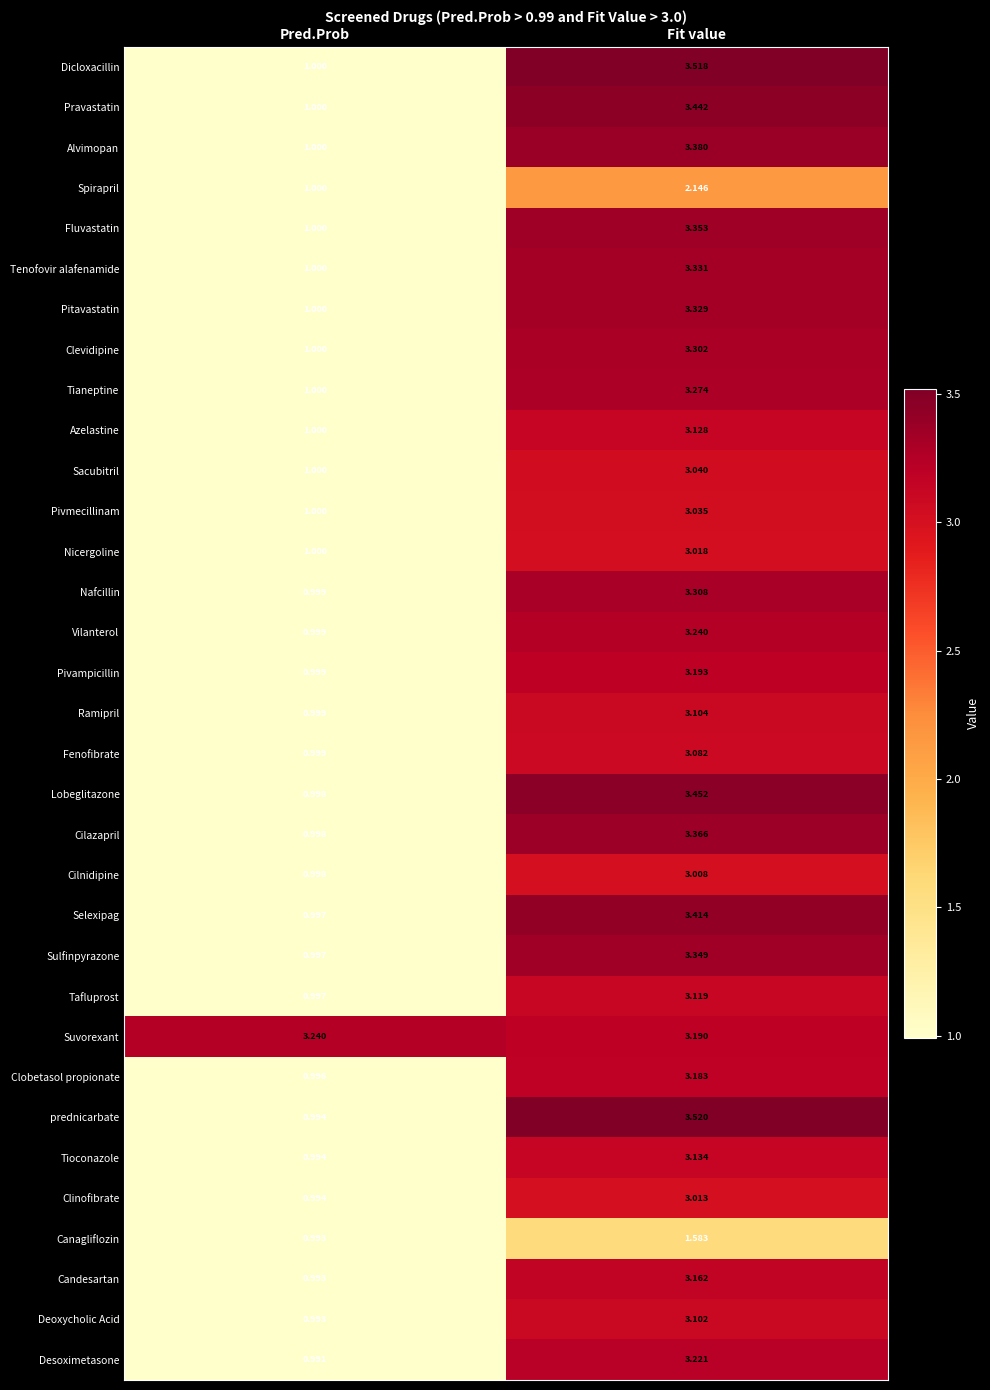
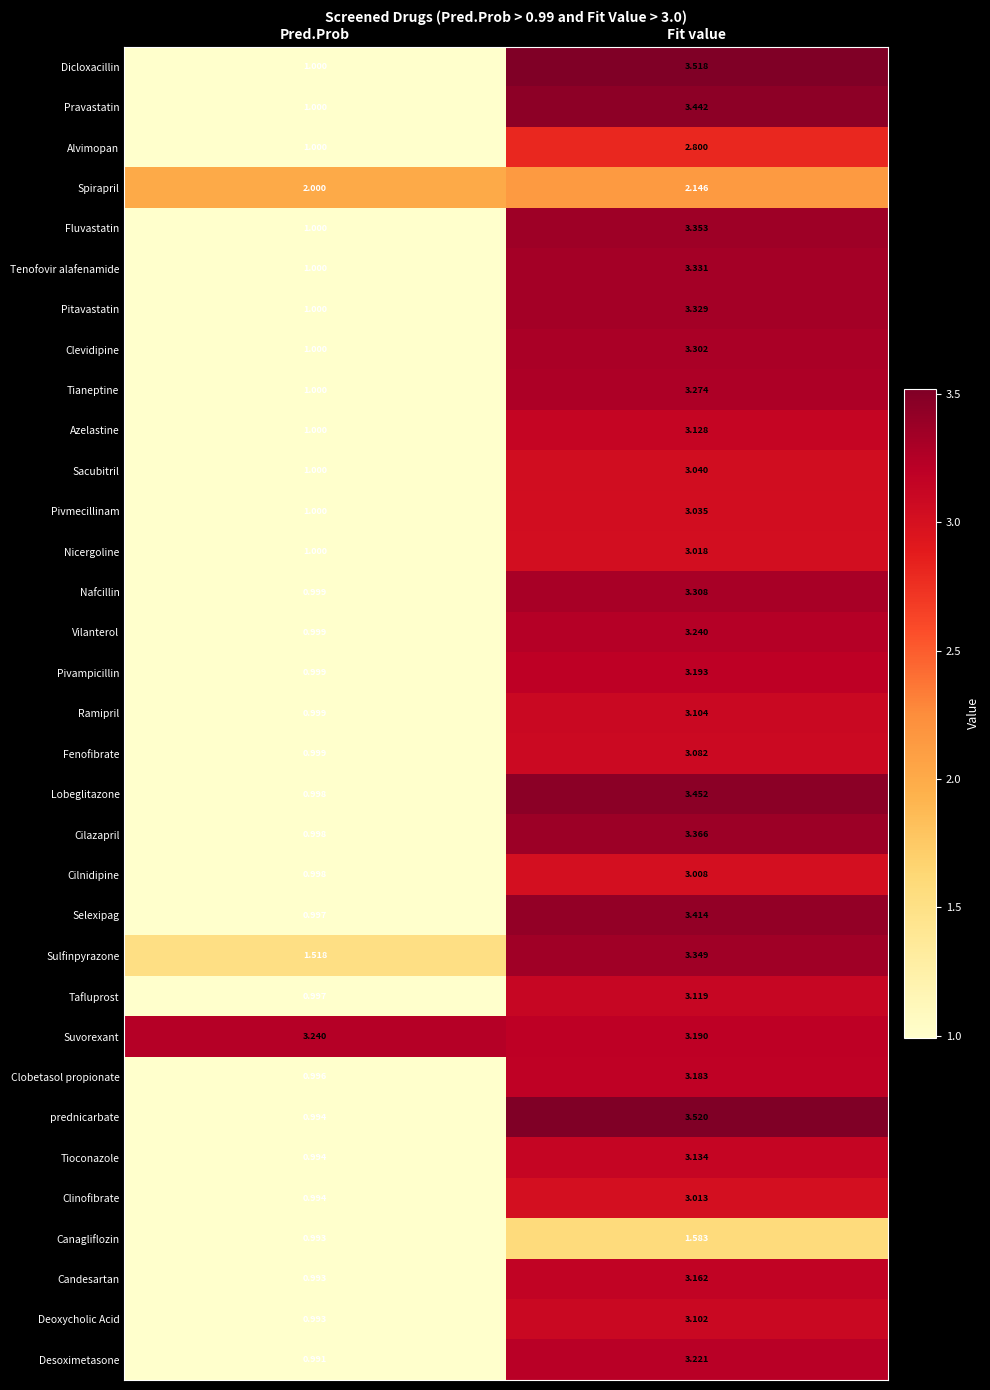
Alvimopan, Fit value: 3.380 -> 2.800
Spirapril, Pred.Prob: 1.000 -> 2.000
Sulfinpyrazone, Pred.Prob: 0.997 -> 1.518
